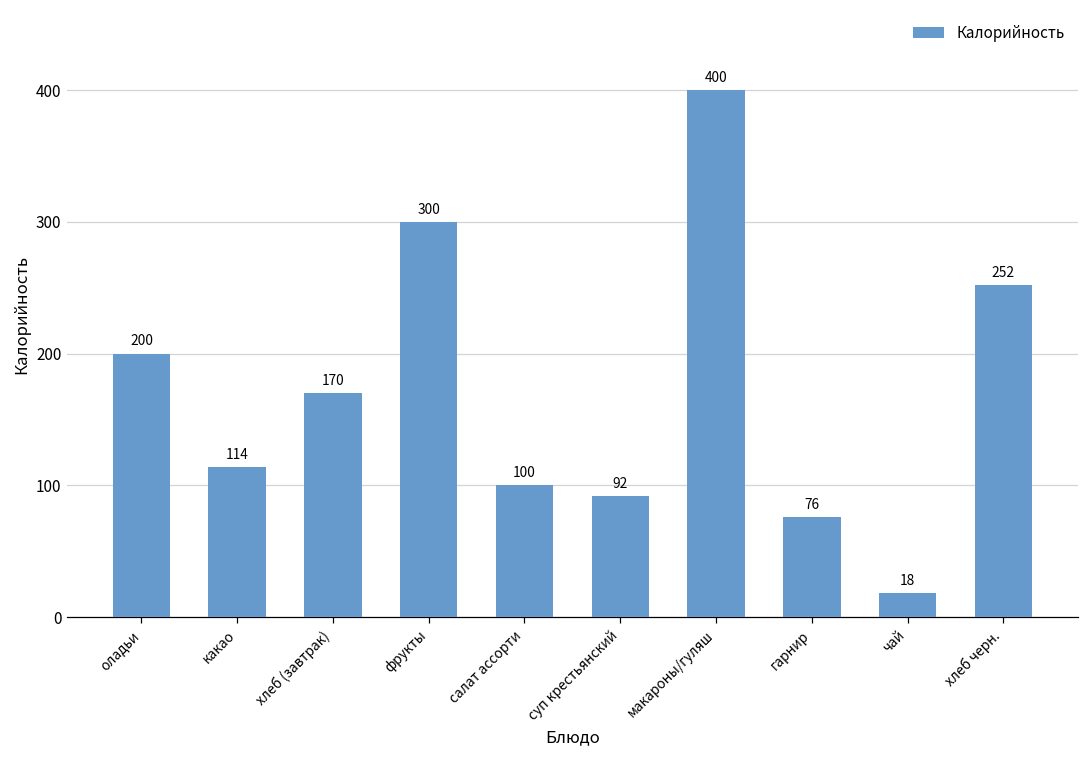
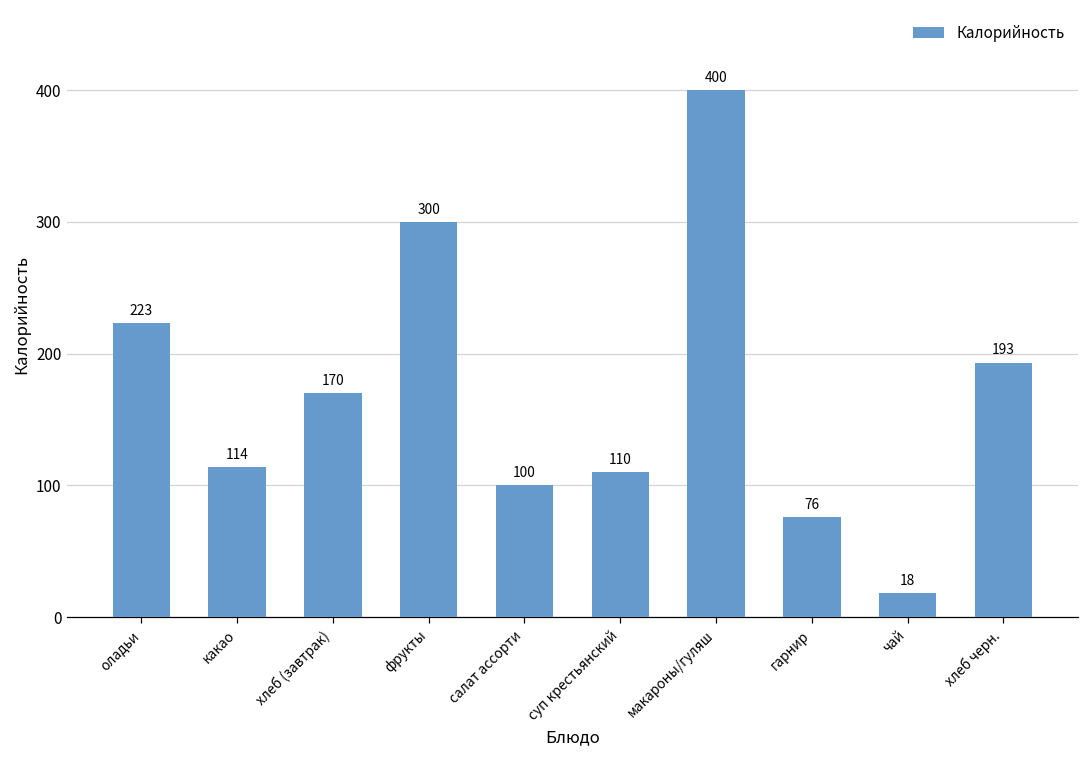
оладьи: 200 -> 223
суп крестьянский: 92 -> 110
хлеб черн.: 252 -> 193
